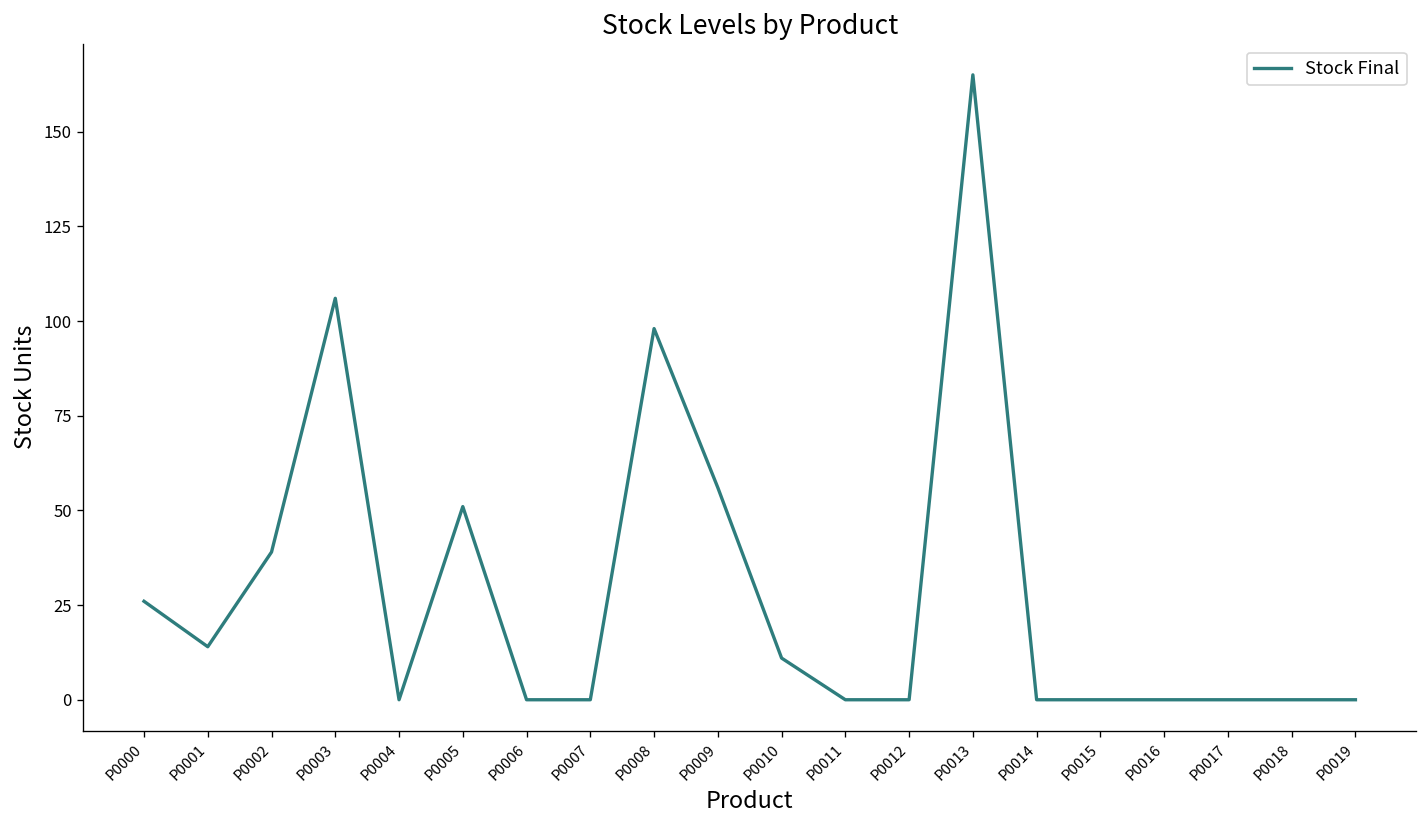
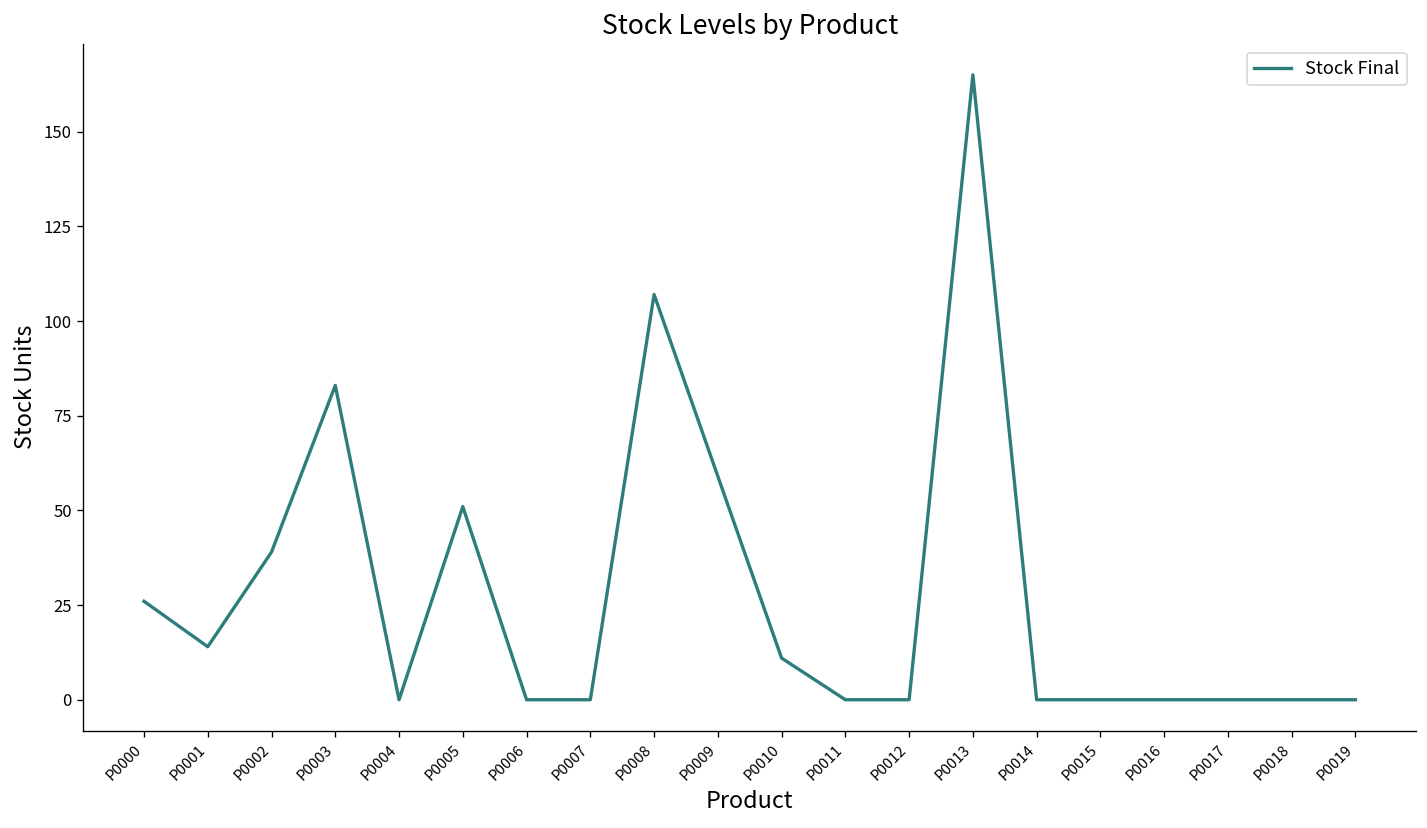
P0003: 106 -> 83
P0008: 98 -> 107
P0009: 56 -> 59
